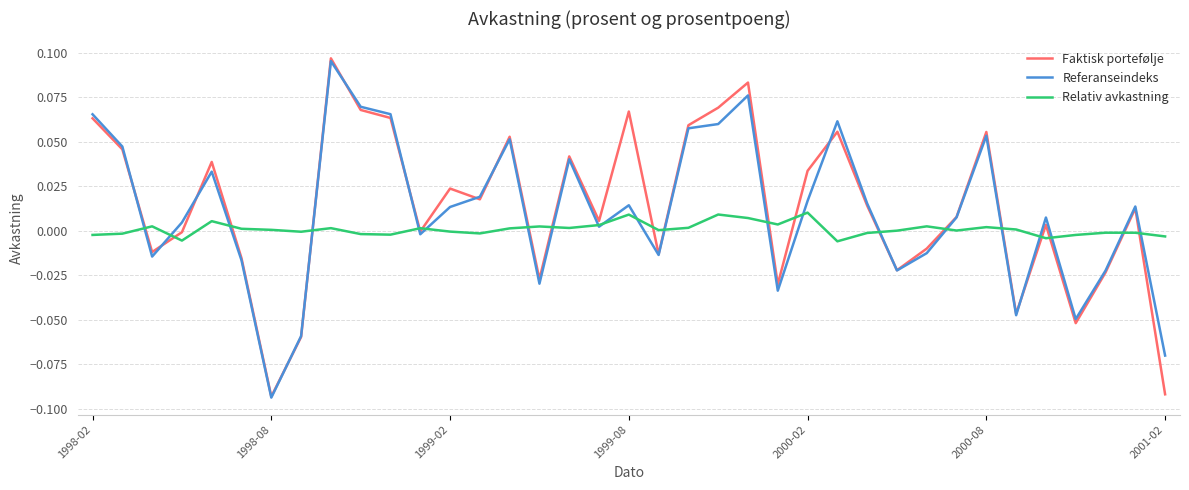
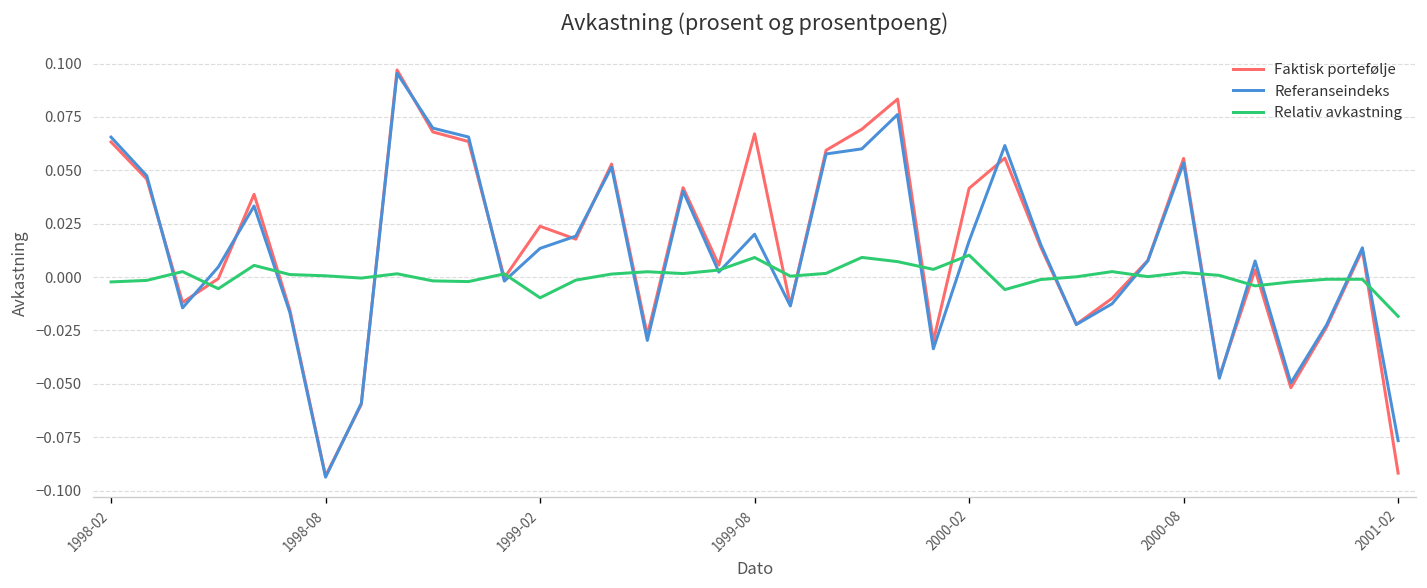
Relativ avkastning, 1999-02: 0.000 -> -0.010
Referanseindeks, 1999-08: 0.014 -> 0.020
Faktisk portefølje, 2000-02: 0.034 -> 0.042
Referanseindeks, 2001-02: -0.070 -> -0.077
Relativ avkastning, 2001-02: -0.003 -> -0.018
